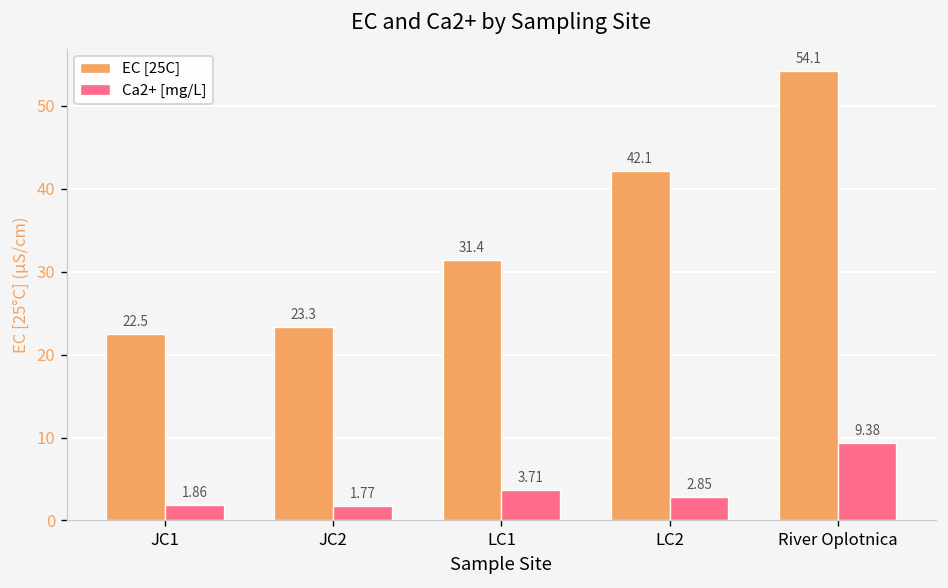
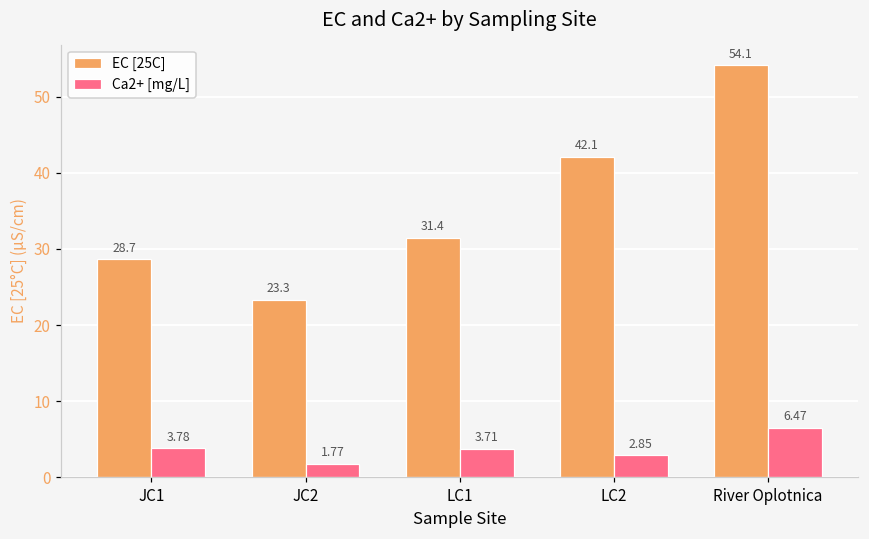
EC [25C], JC1: 22.5 -> 28.7
Ca2+ [mg/L], JC1: 1.86 -> 3.78
Ca2+ [mg/L], River Oplotnica: 9.38 -> 6.47
